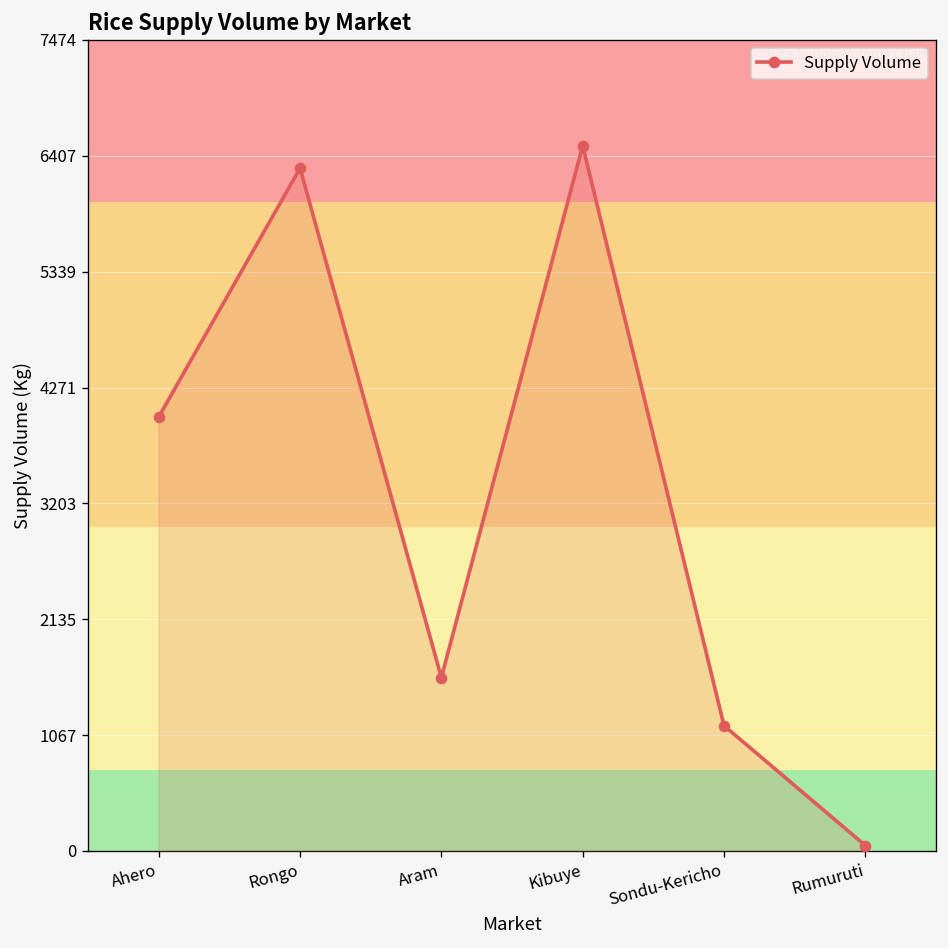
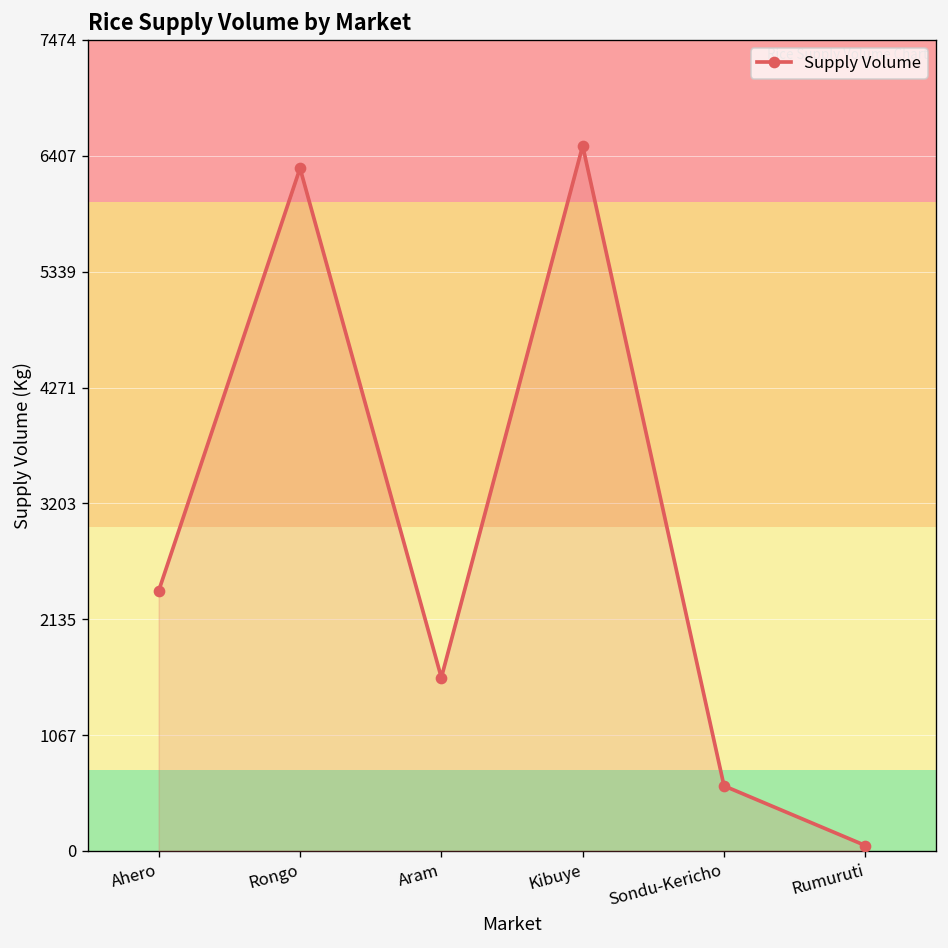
Ahero: 4000 -> 2400
Sondu-Kericho: 1200 -> 600
